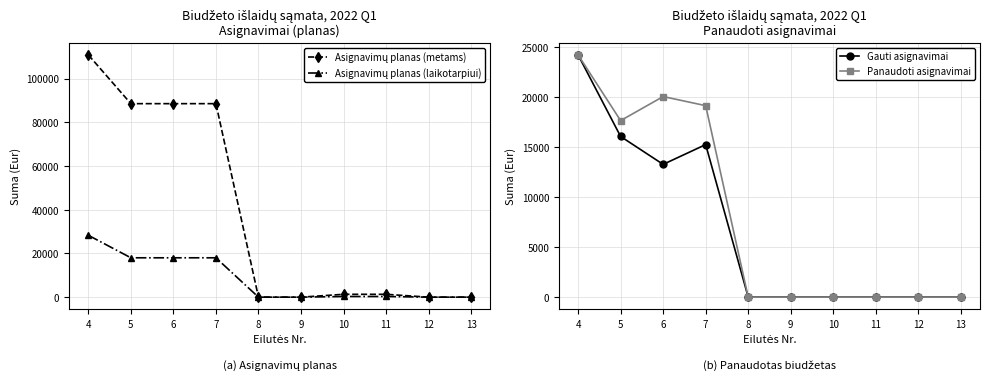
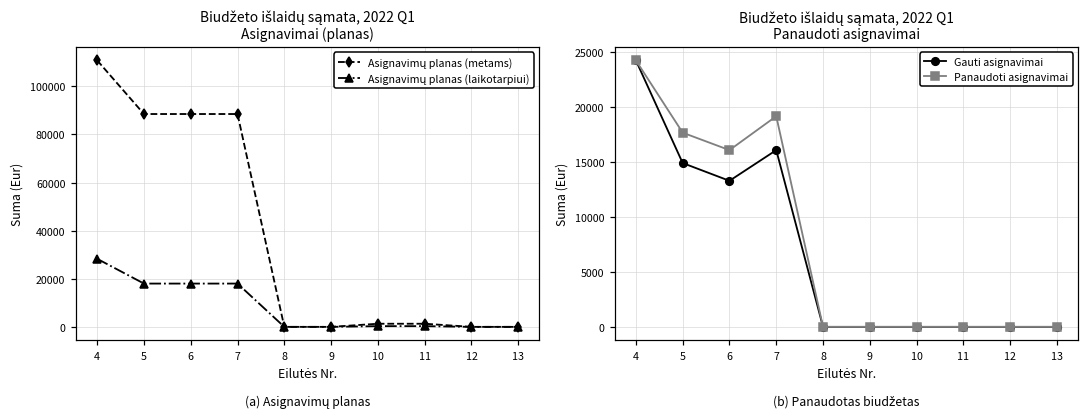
Biudžeto išlaidų sąmata, 2022 Q1 Panaudoti asignavimai, Gauti asignavimai, 5: 16000 -> 15000
Biudžeto išlaidų sąmata, 2022 Q1 Panaudoti asignavimai, Panaudoti asignavimai, 6: 20000 -> 16000
Biudžeto išlaidų sąmata, 2022 Q1 Panaudoti asignavimai, Gauti asignavimai, 7: 15000 -> 16000
